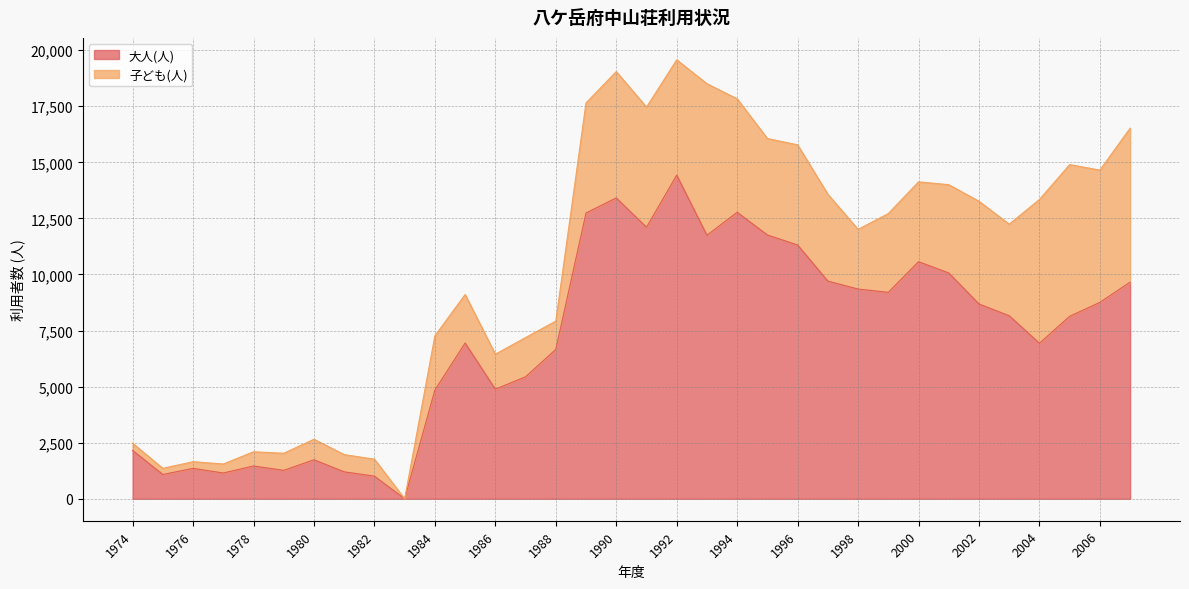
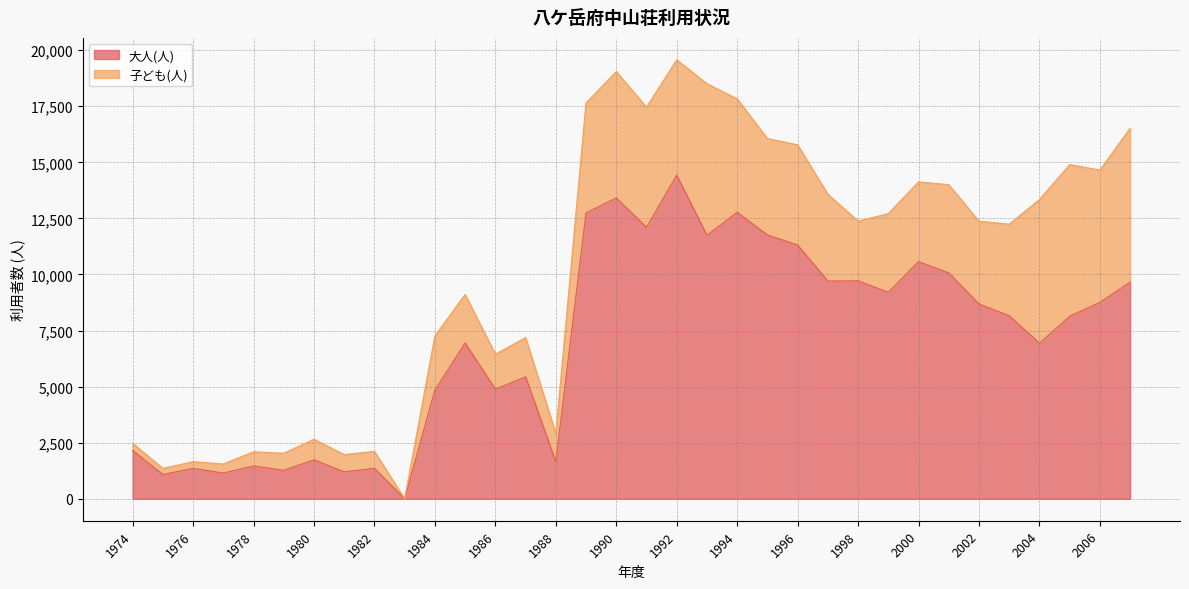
大人(人), 1982: 1,000 -> 1,400
大人(人), 1988: 6,700 -> 1,700
大人(人), 1998: 9,400 -> 9,700
子ども(人), 2002: 4,600 -> 3,700
